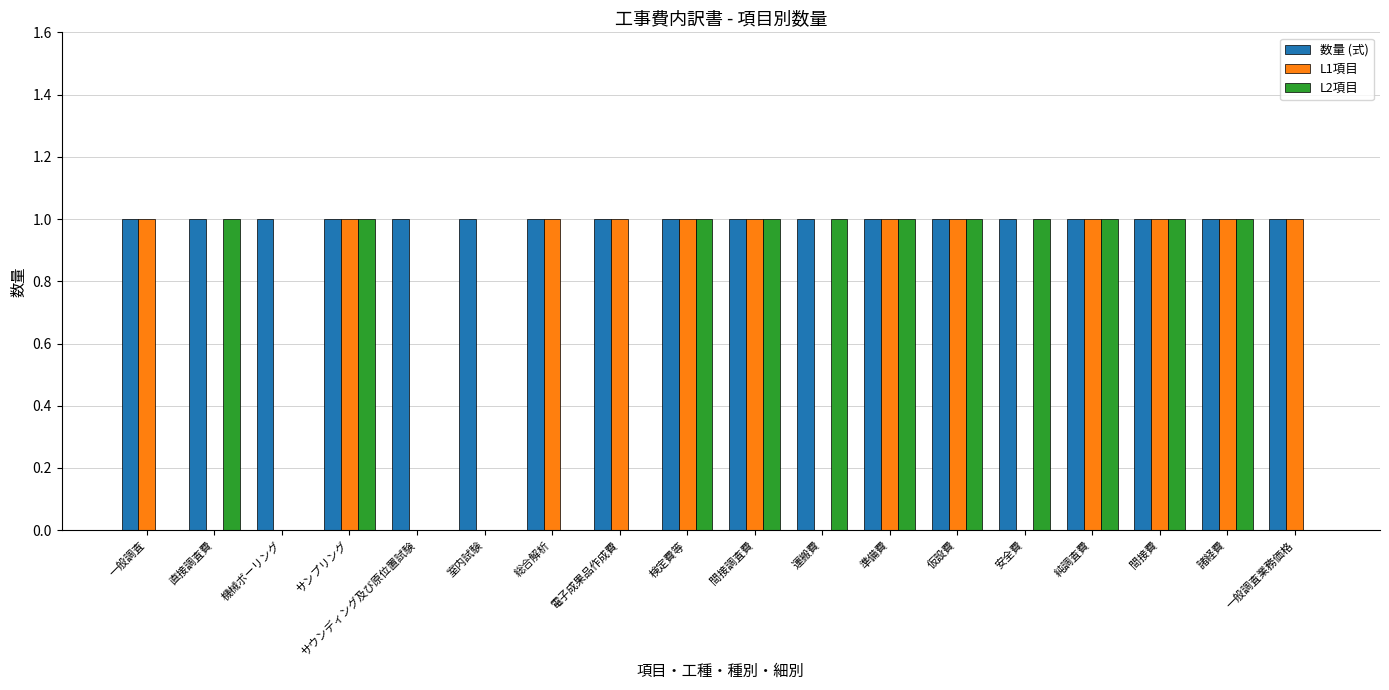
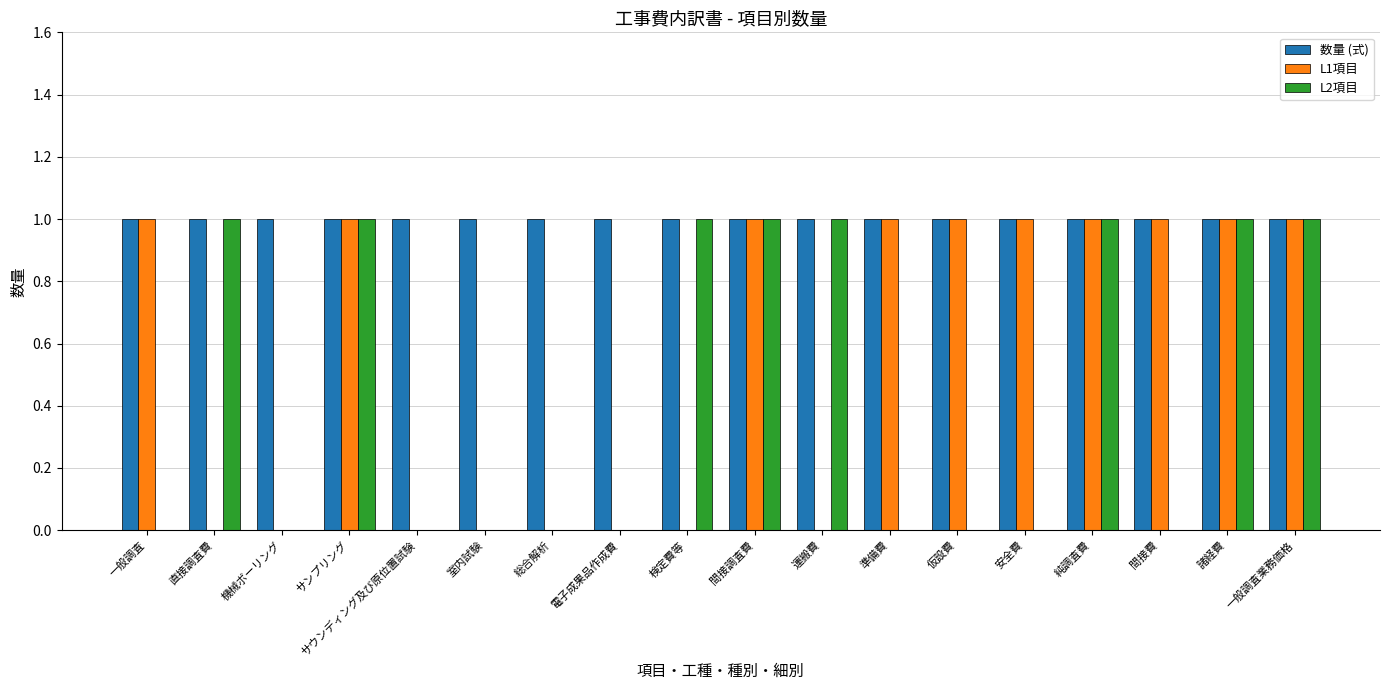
L1項目, 総合解析: 1 -> 0
L1項目, 電子成果品作成費: 1 -> 0
L1項目, 検定費等: 1 -> 0
L2項目, 準備費: 1 -> 0
L2項目, 仮設費: 1 -> 0
L1項目, 安全費: 0 -> 1
L2項目, 安全費: 1 -> 0
L2項目, 間接費: 1 -> 0
L2項目, 一般調査業務価格: 0 -> 1
